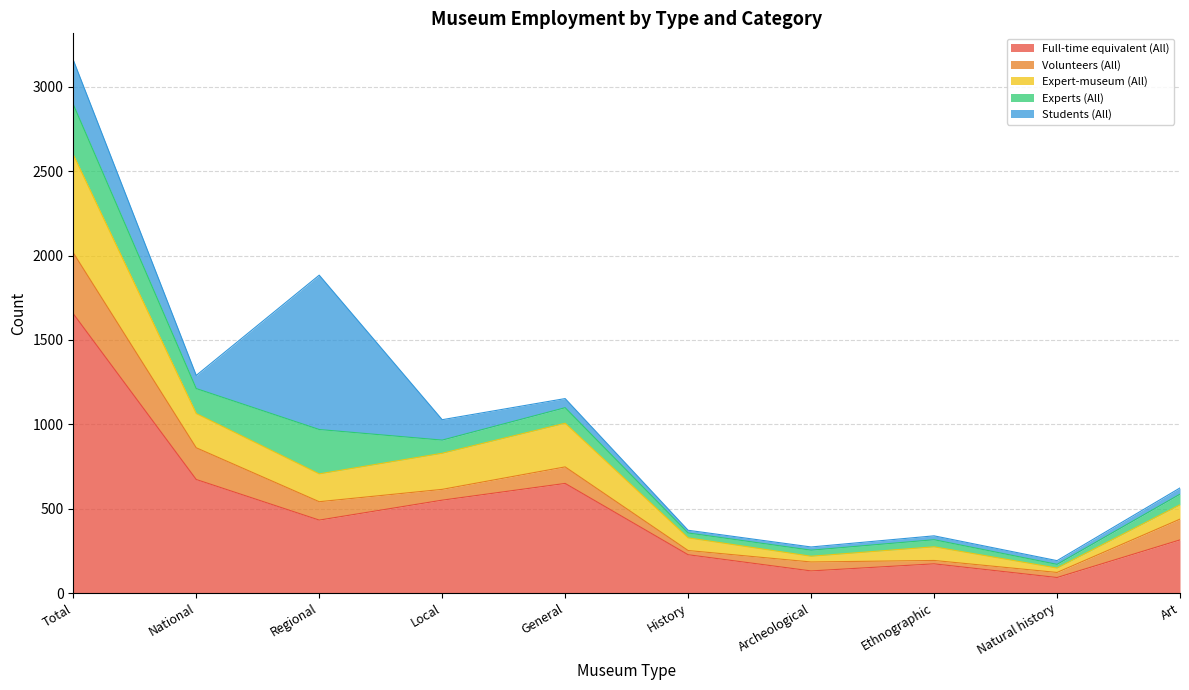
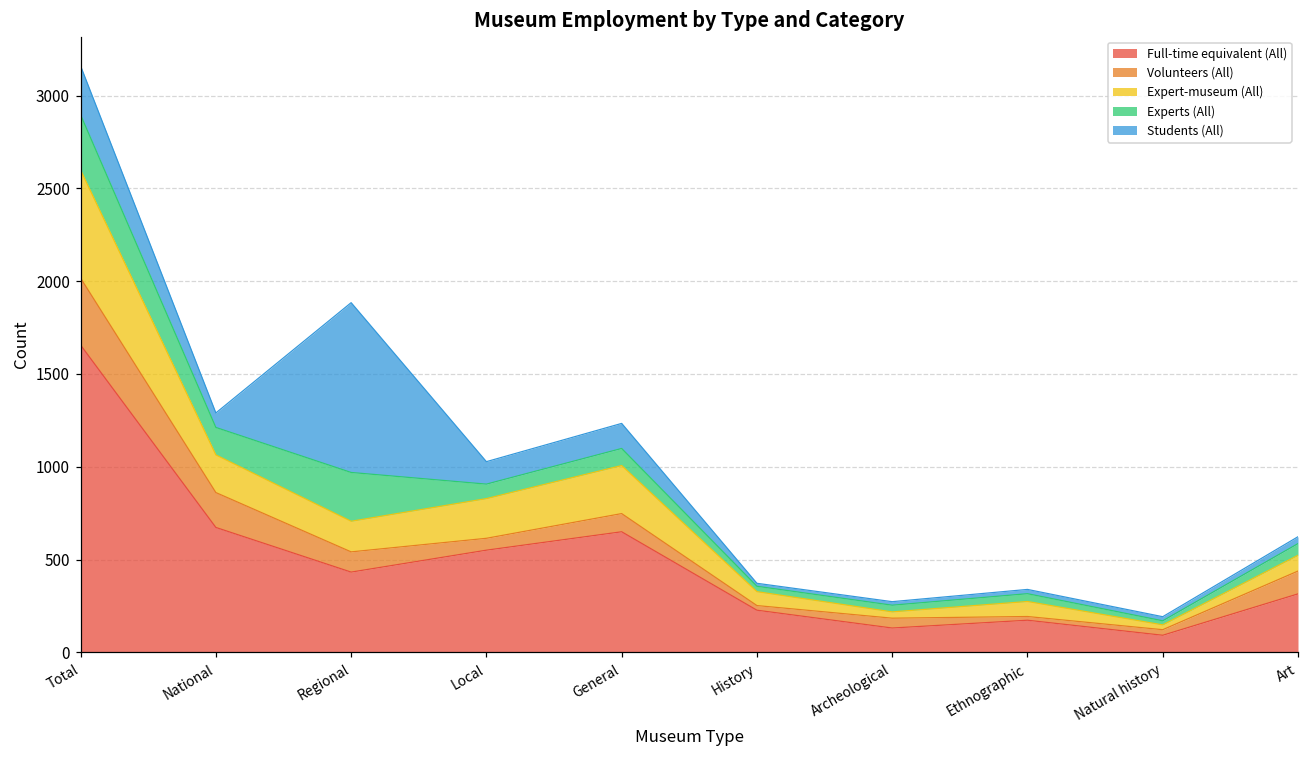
Students (All), General: 50 -> 140
